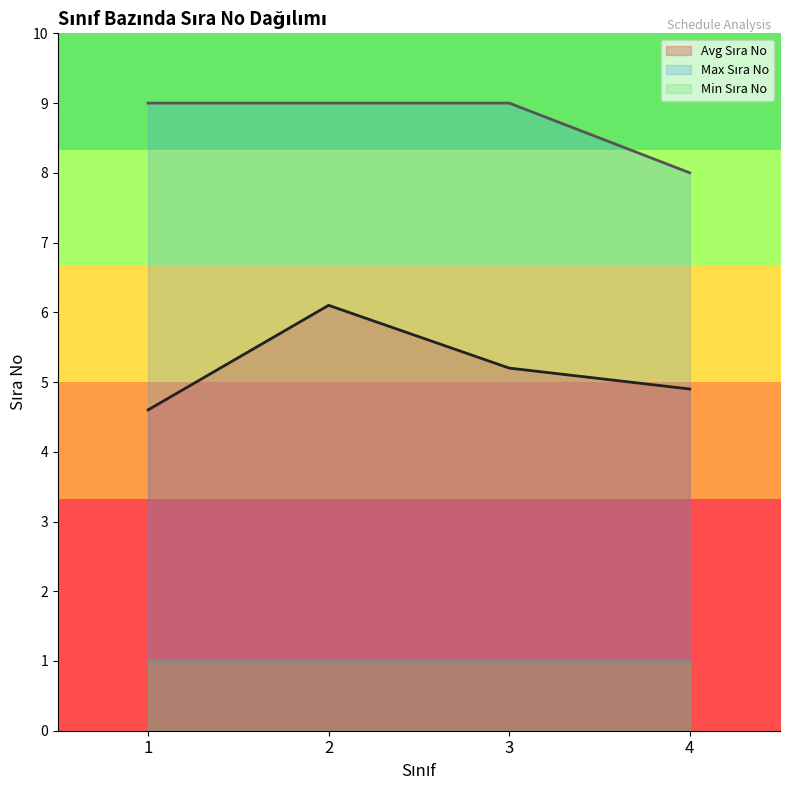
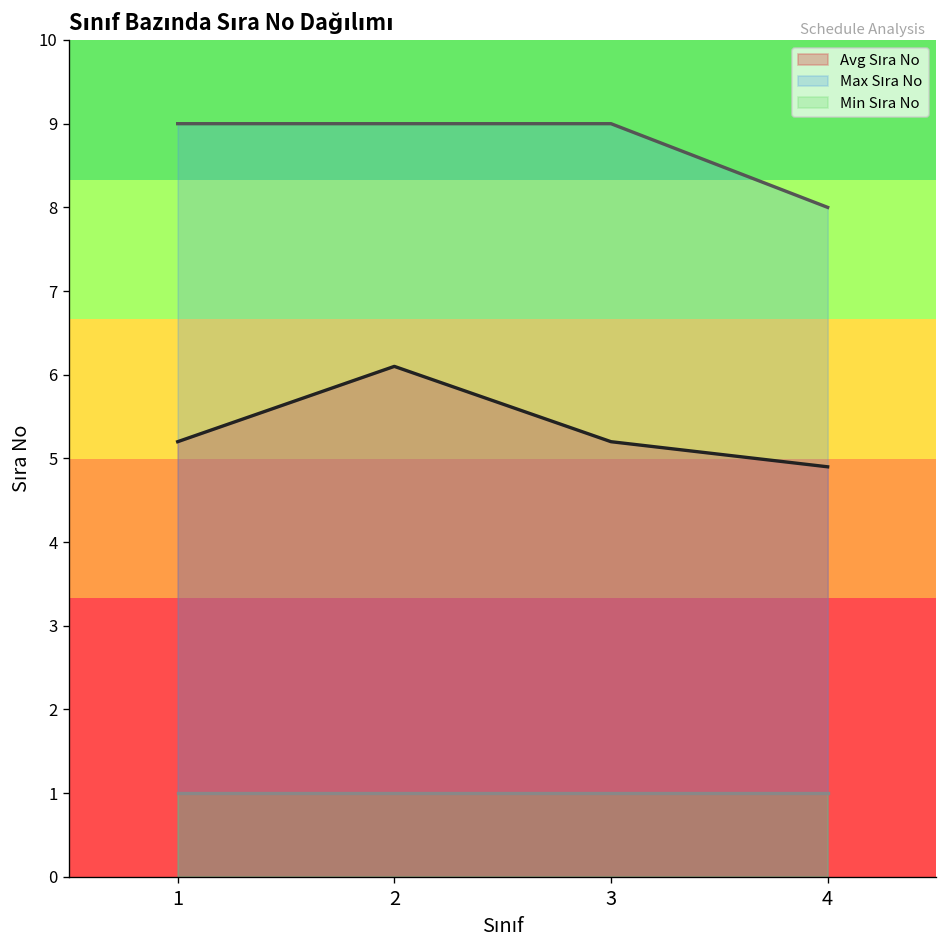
Avg Sıra No, 1: 4.6 -> 5.2
